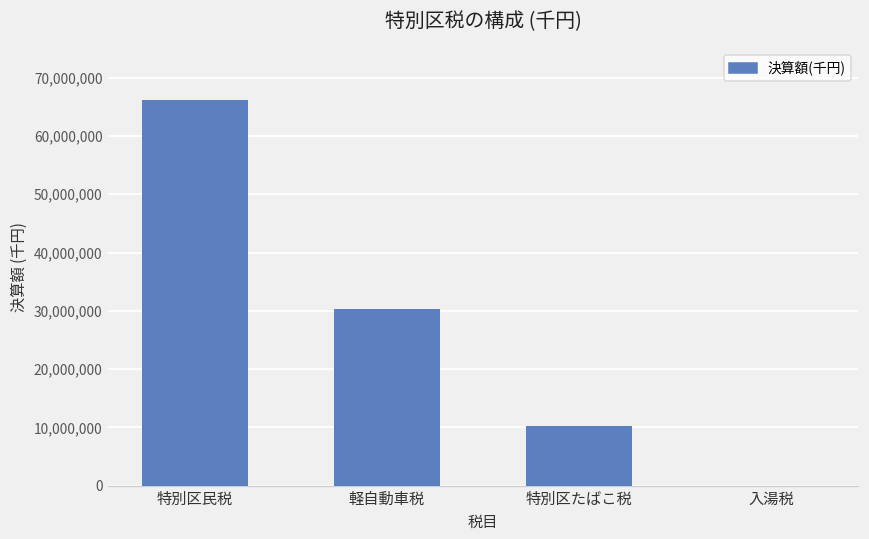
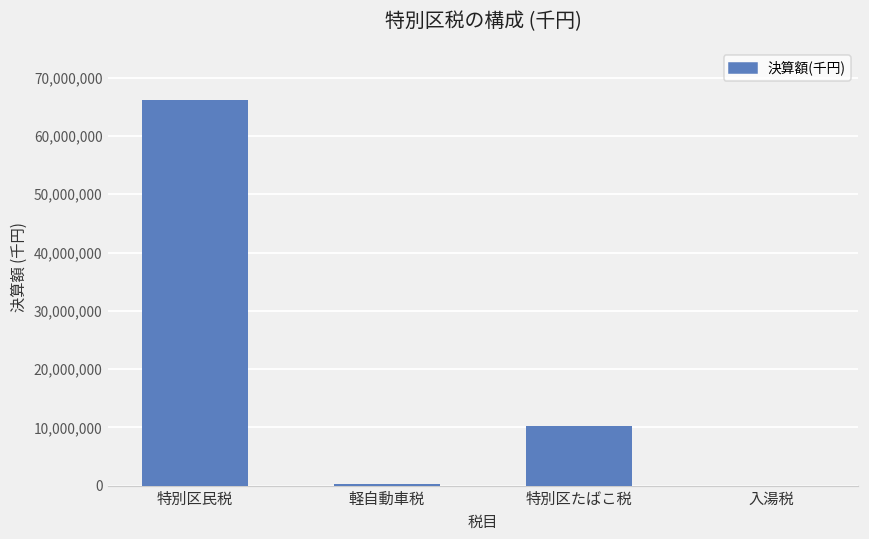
軽自動車税: 30,000,000 -> 0
